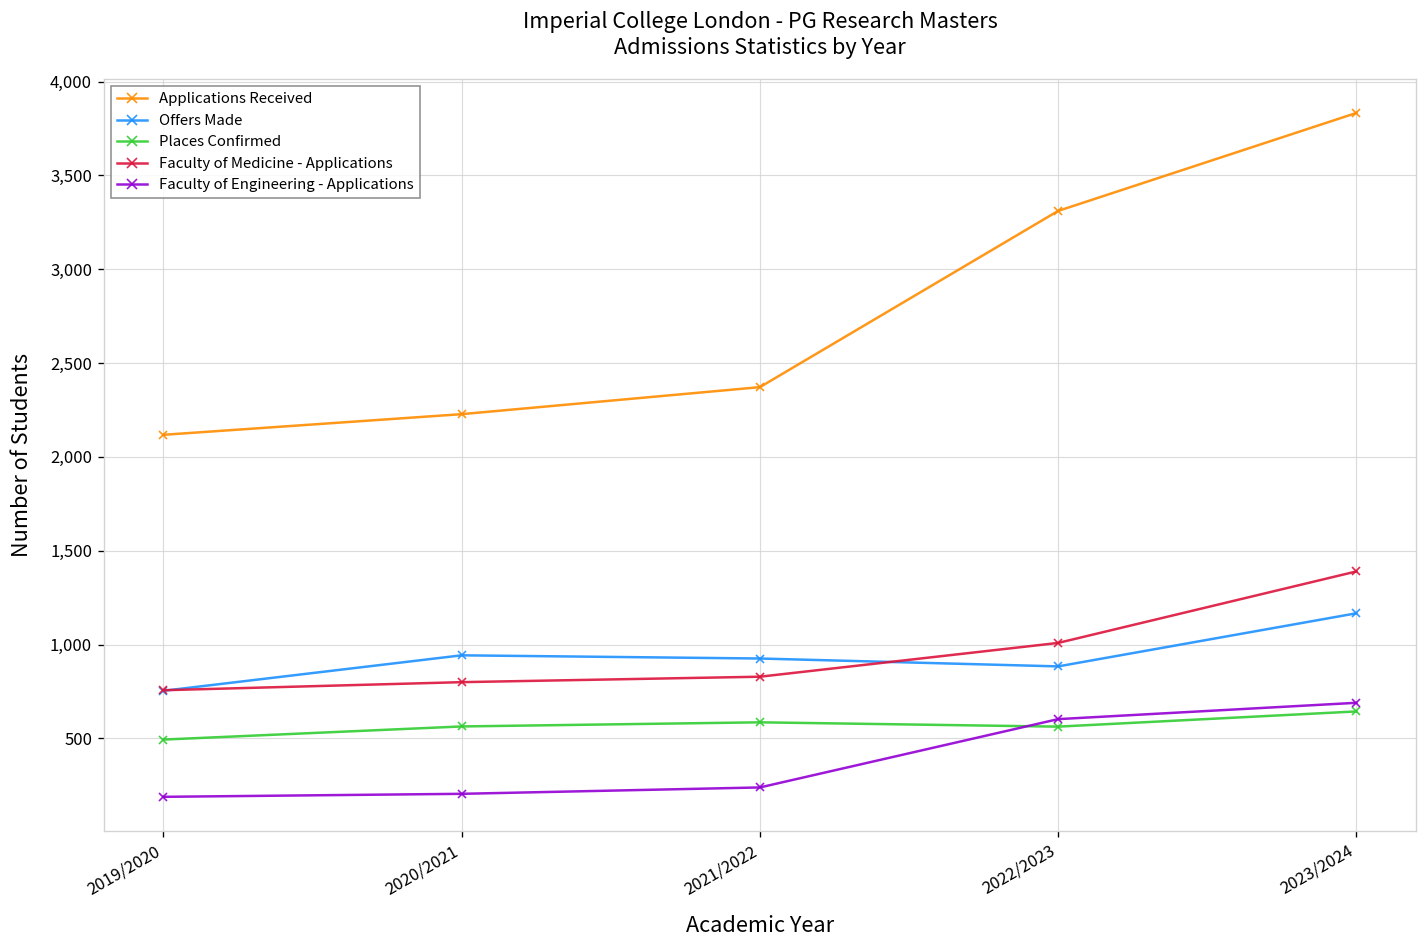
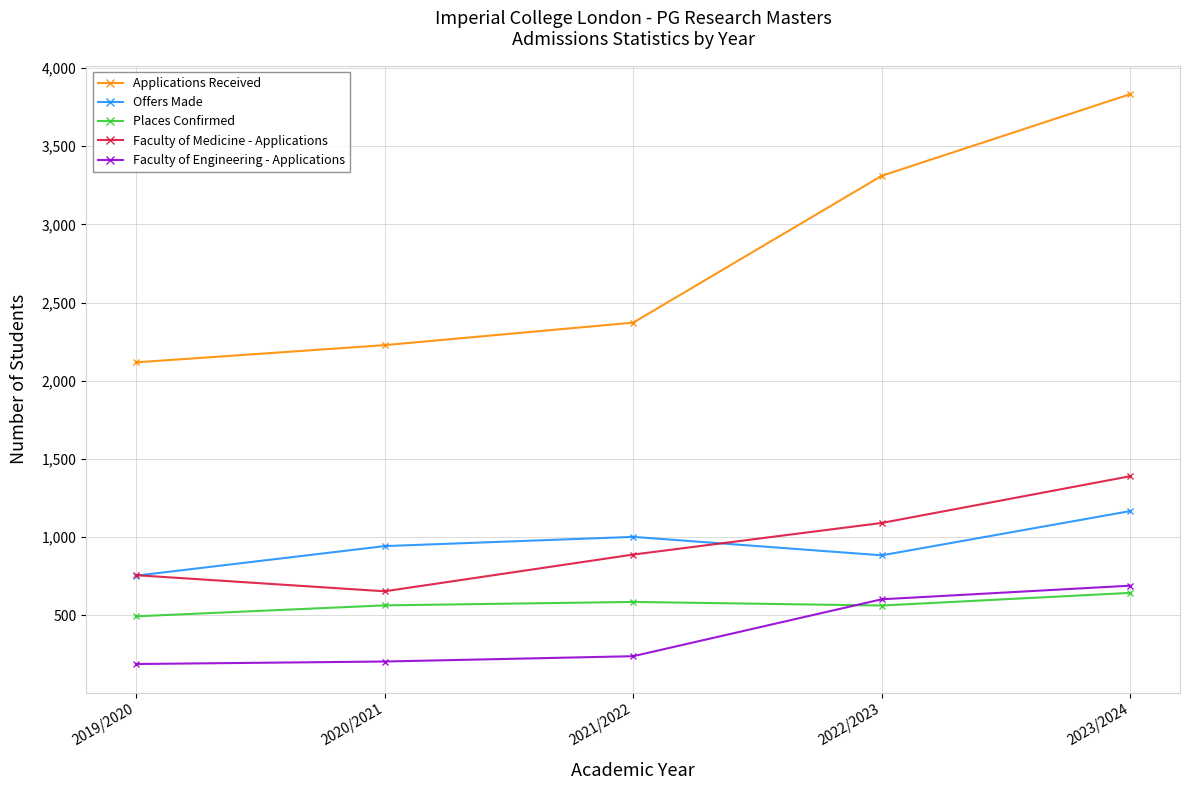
Faculty of Medicine - Applications, 2020/2021: 800 -> 650
Offers Made, 2021/2022: 930 -> 1,000
Faculty of Medicine - Applications, 2021/2022: 830 -> 890
Faculty of Medicine - Applications, 2022/2023: 1,010 -> 1,090
